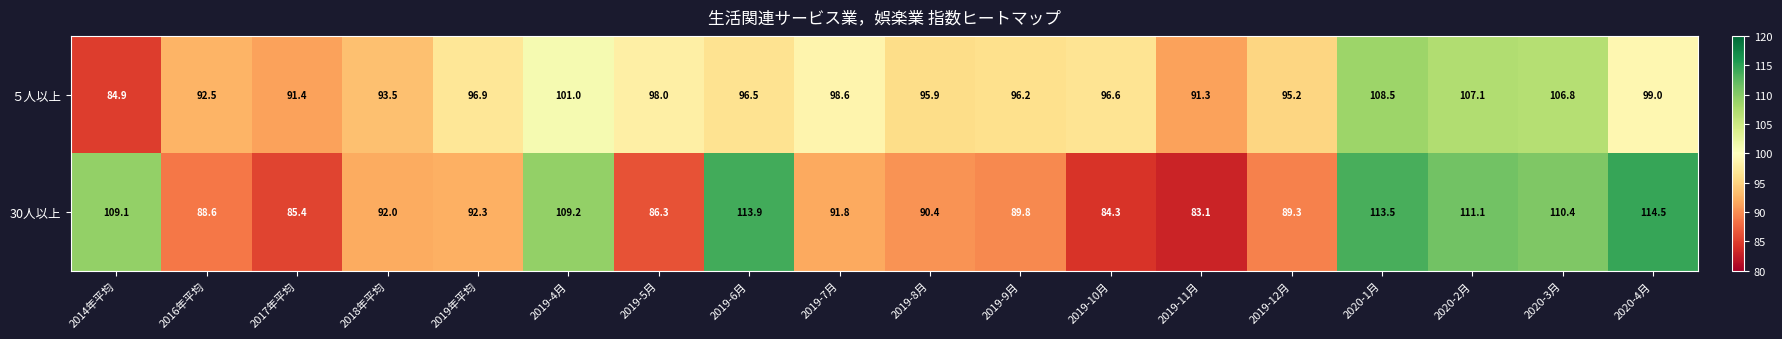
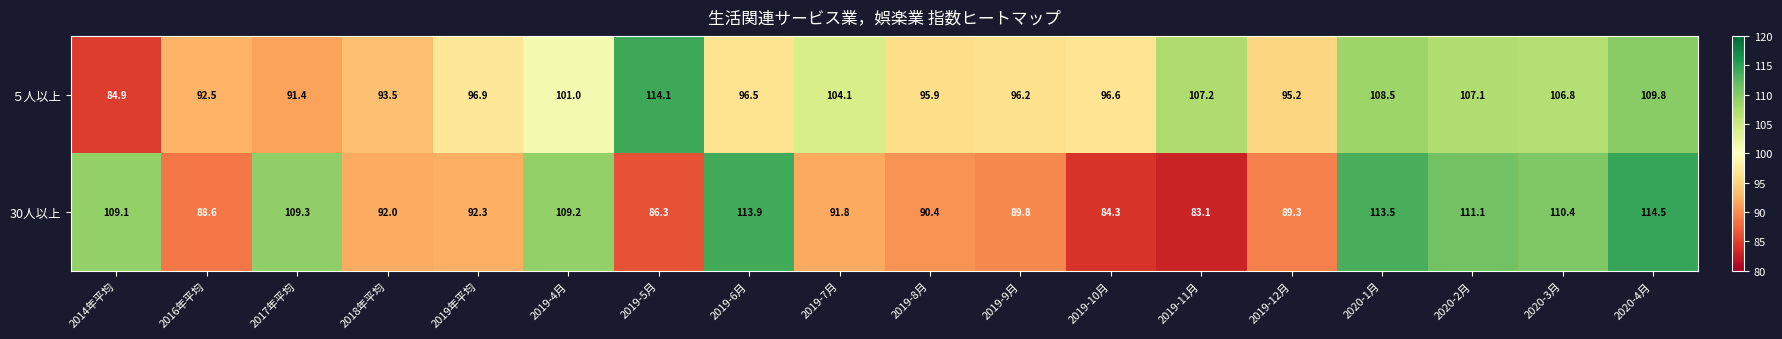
５人以上, 2019-5月: 98.0 -> 114.1
５人以上, 2019-7月: 98.6 -> 104.1
５人以上, 2019-11月: 91.3 -> 107.2
５人以上, 2020-4月: 99.0 -> 109.8
30人以上, 2017年平均: 85.4 -> 109.3
